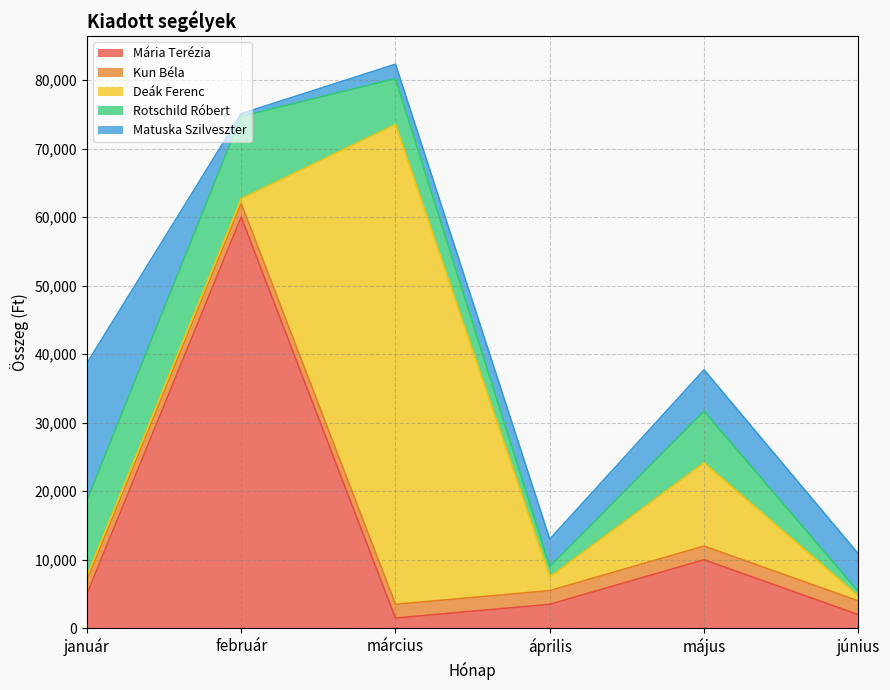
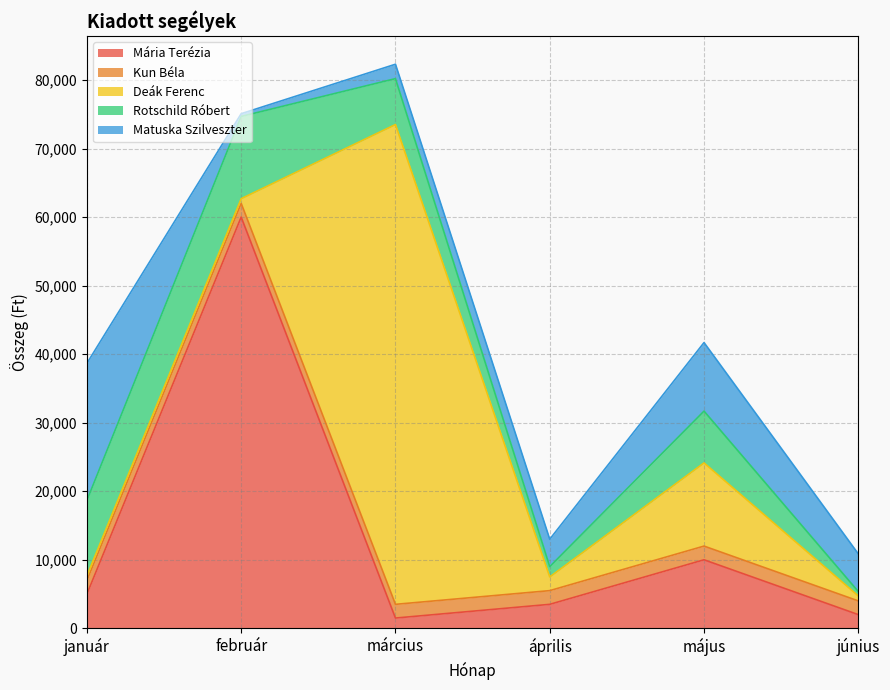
Matuska Szilveszter, május: 6,000 -> 10,000
